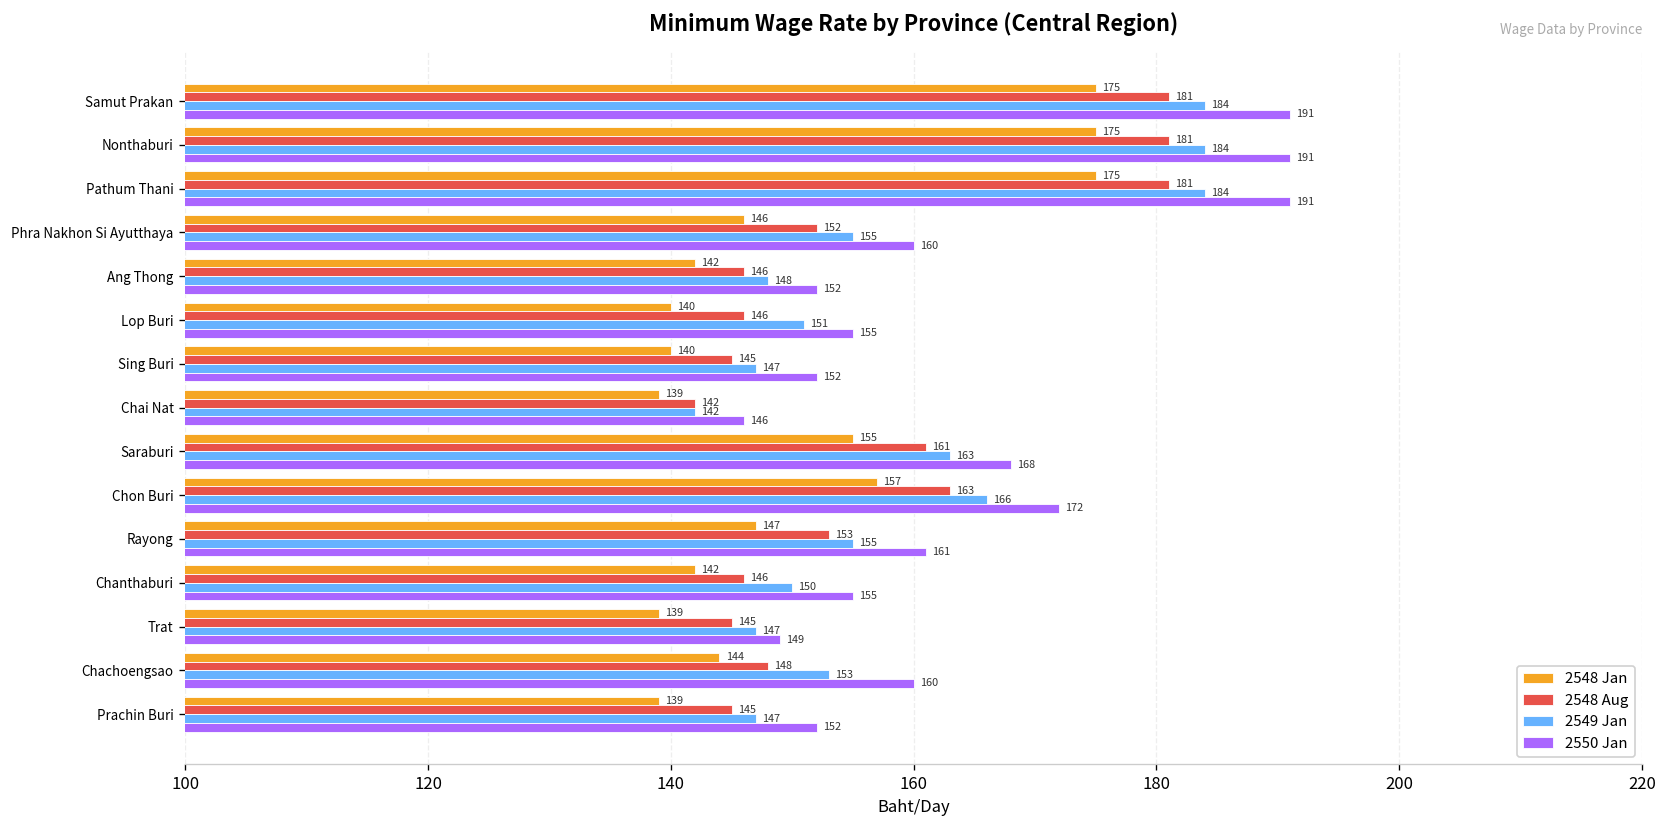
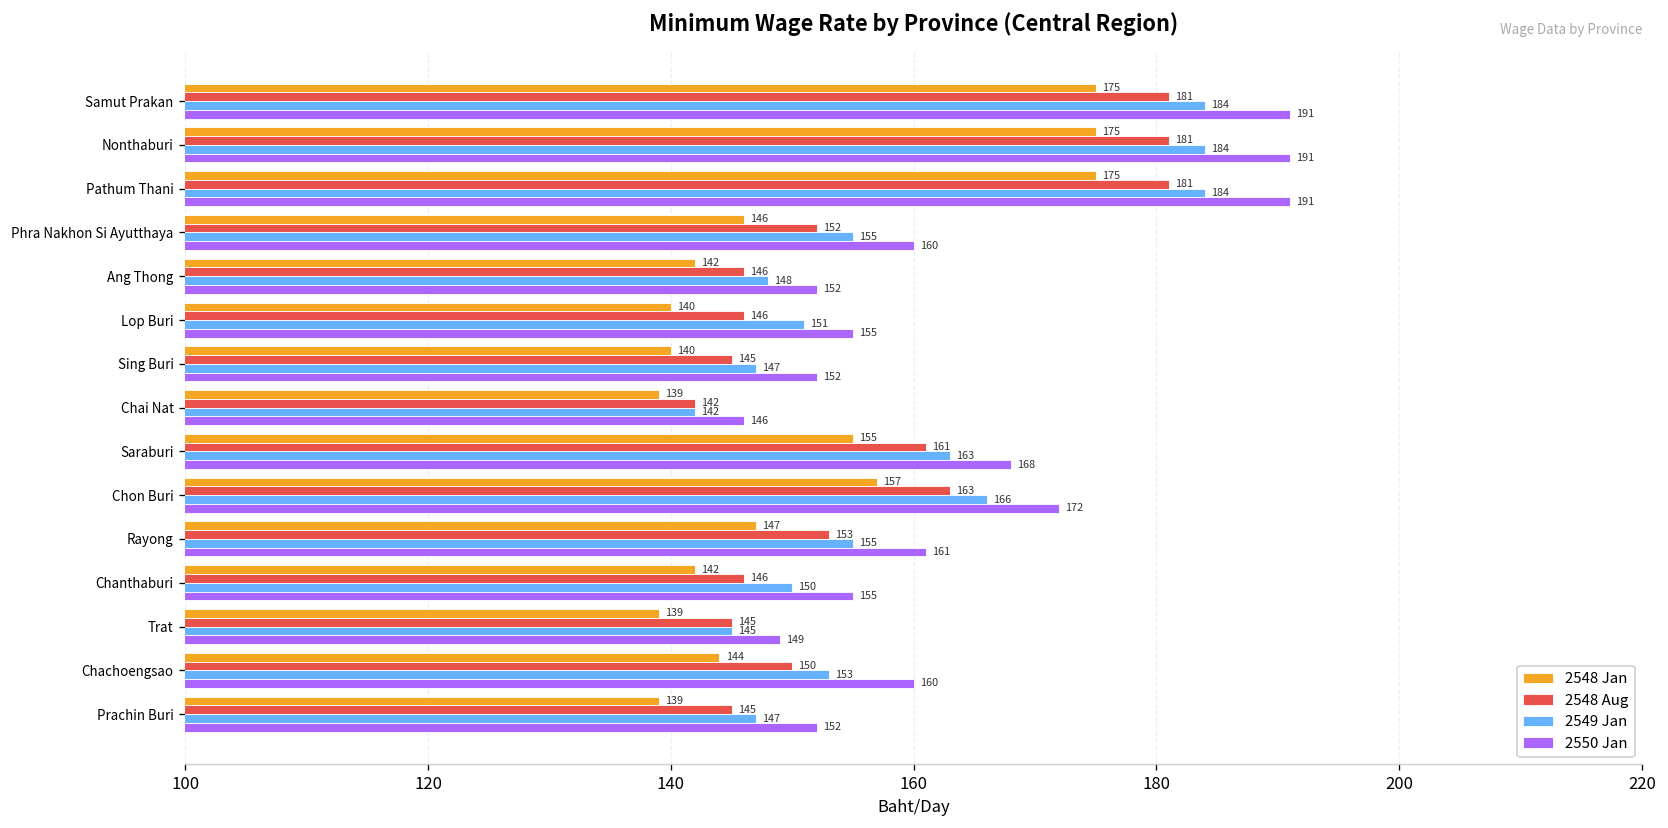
2549 Jan, Trat: 147 -> 145
2548 Aug, Chachoengsao: 148 -> 150
